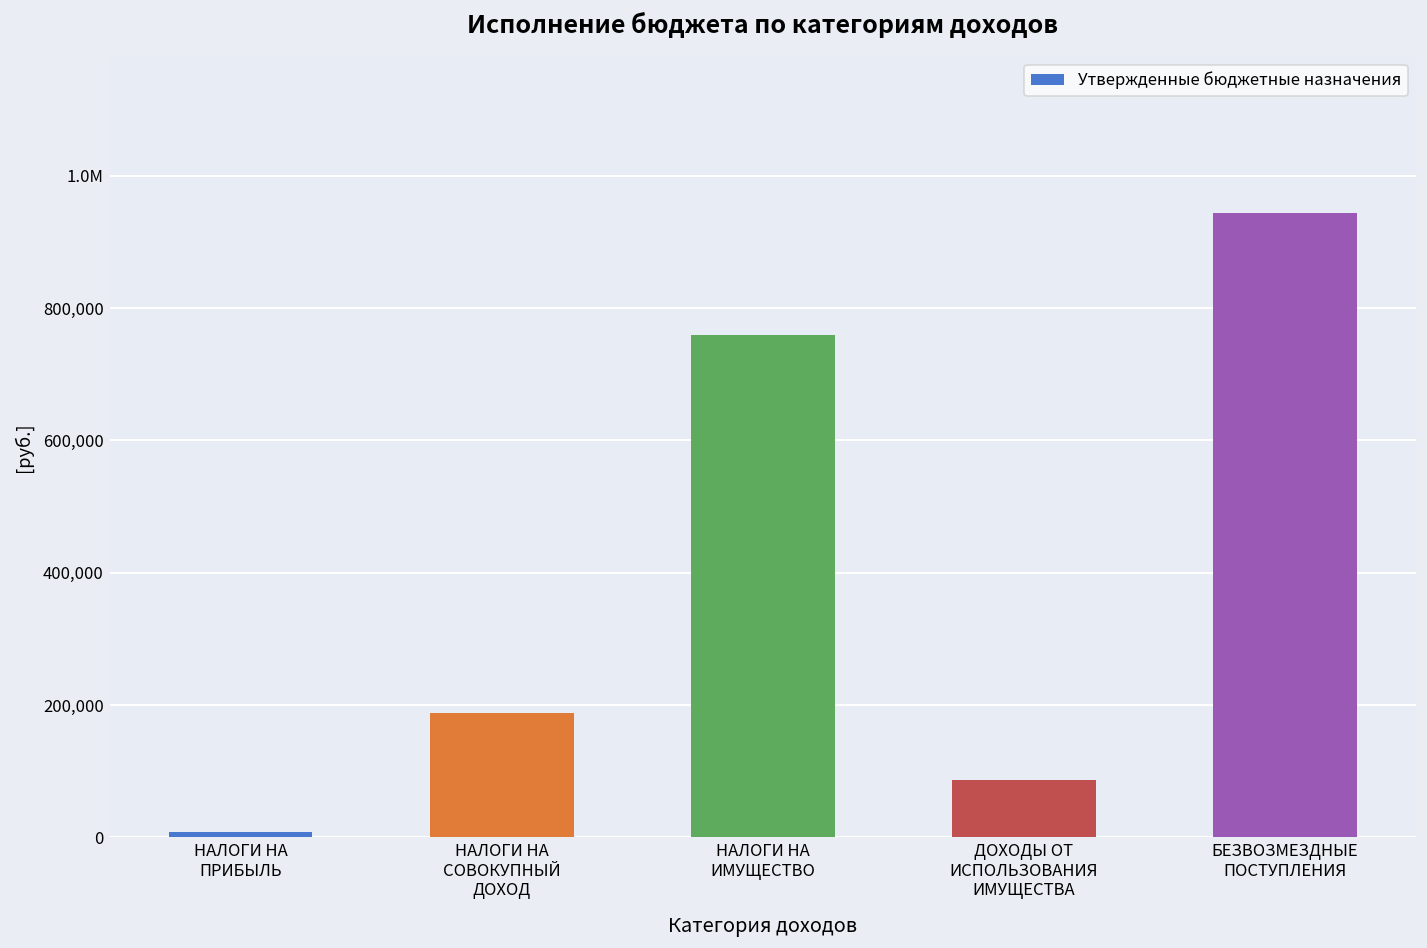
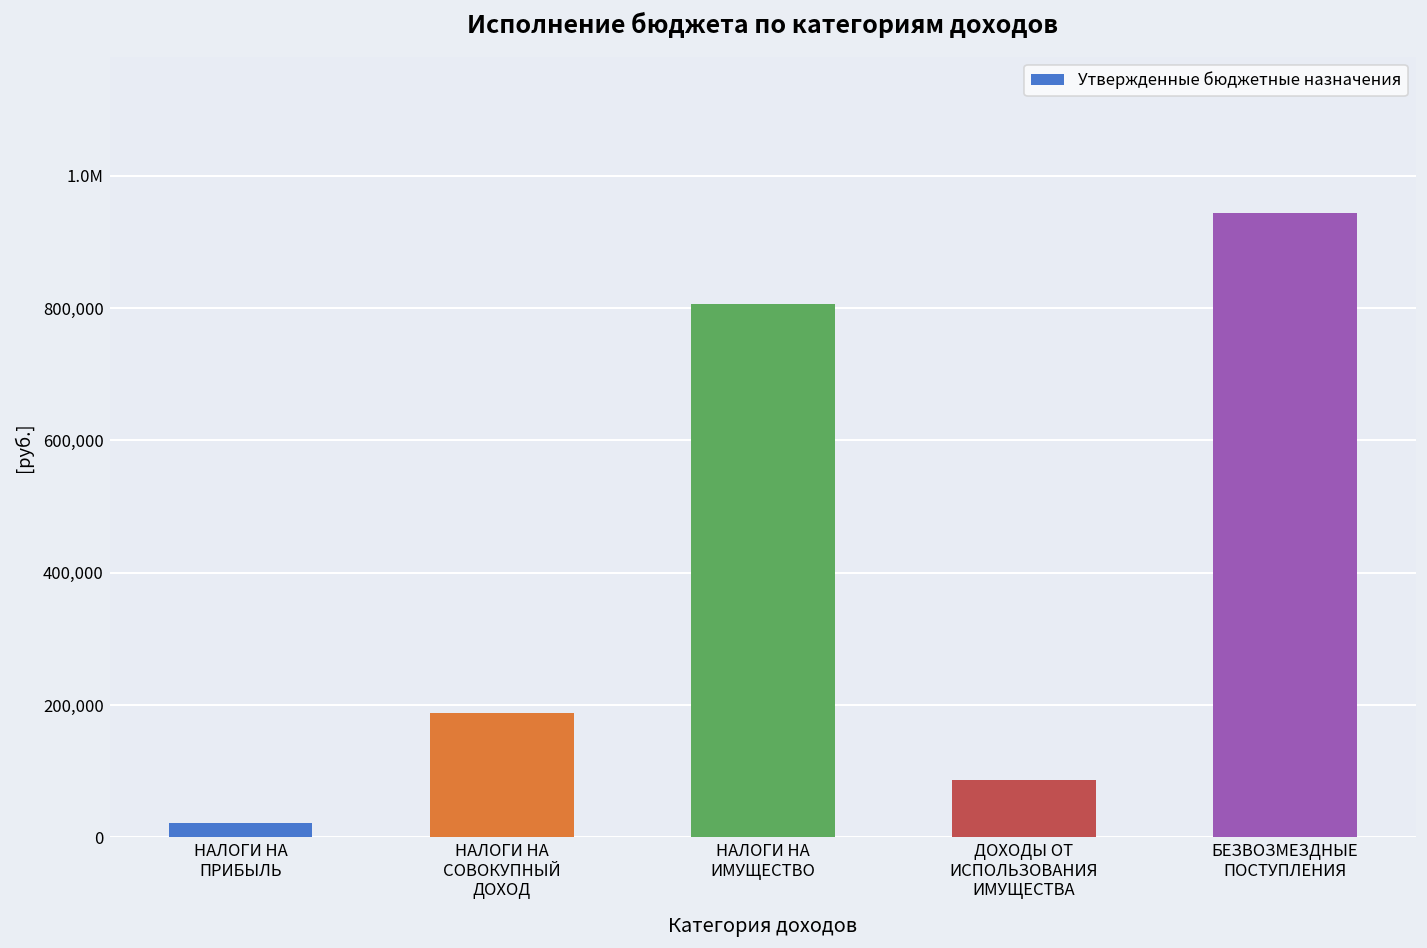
НАЛОГИ НА ПРИБЫЛЬ: 10,000 -> 20,000
НАЛОГИ НА ИМУЩЕСТВО: 760,000 -> 810,000
